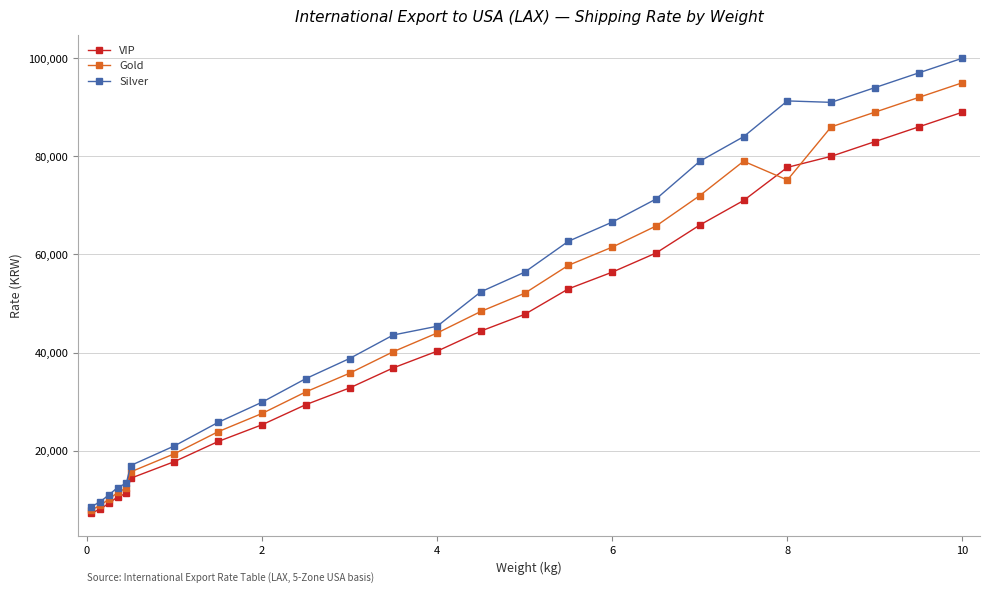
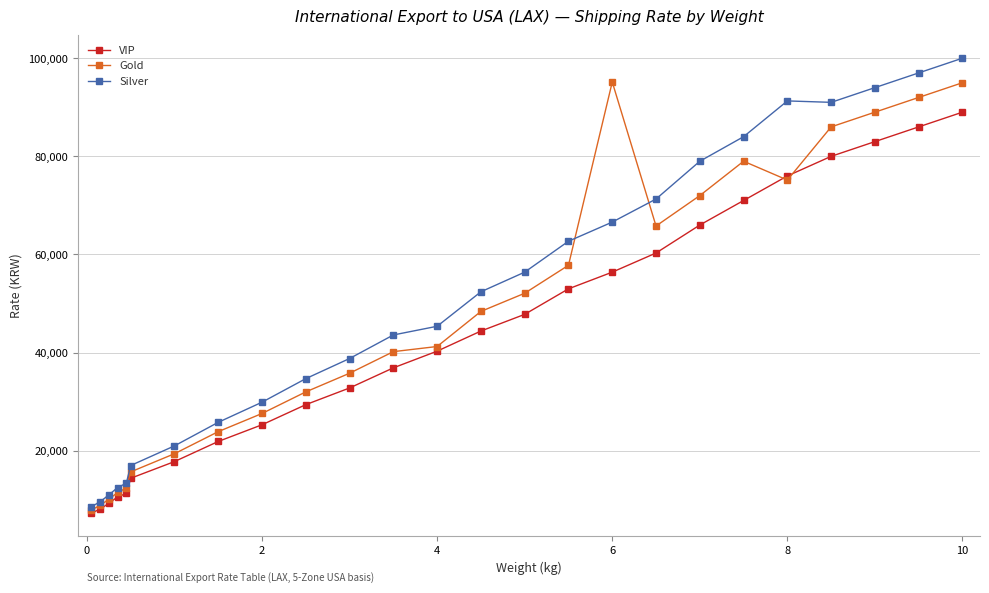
Gold, 4: 44,000 -> 41,000
Gold, 6: 62,000 -> 95,000
VIP, 8: 78,000 -> 76,000
